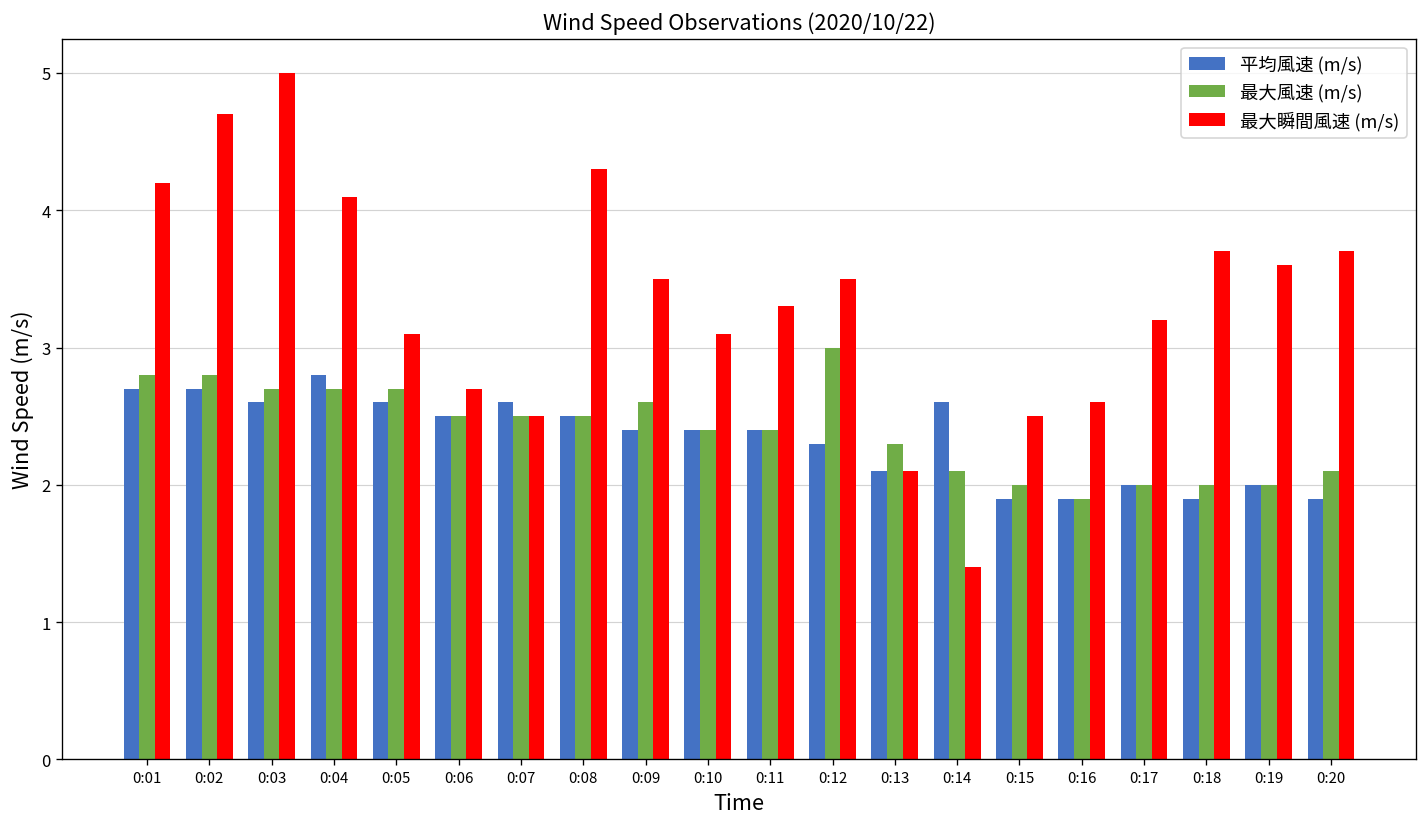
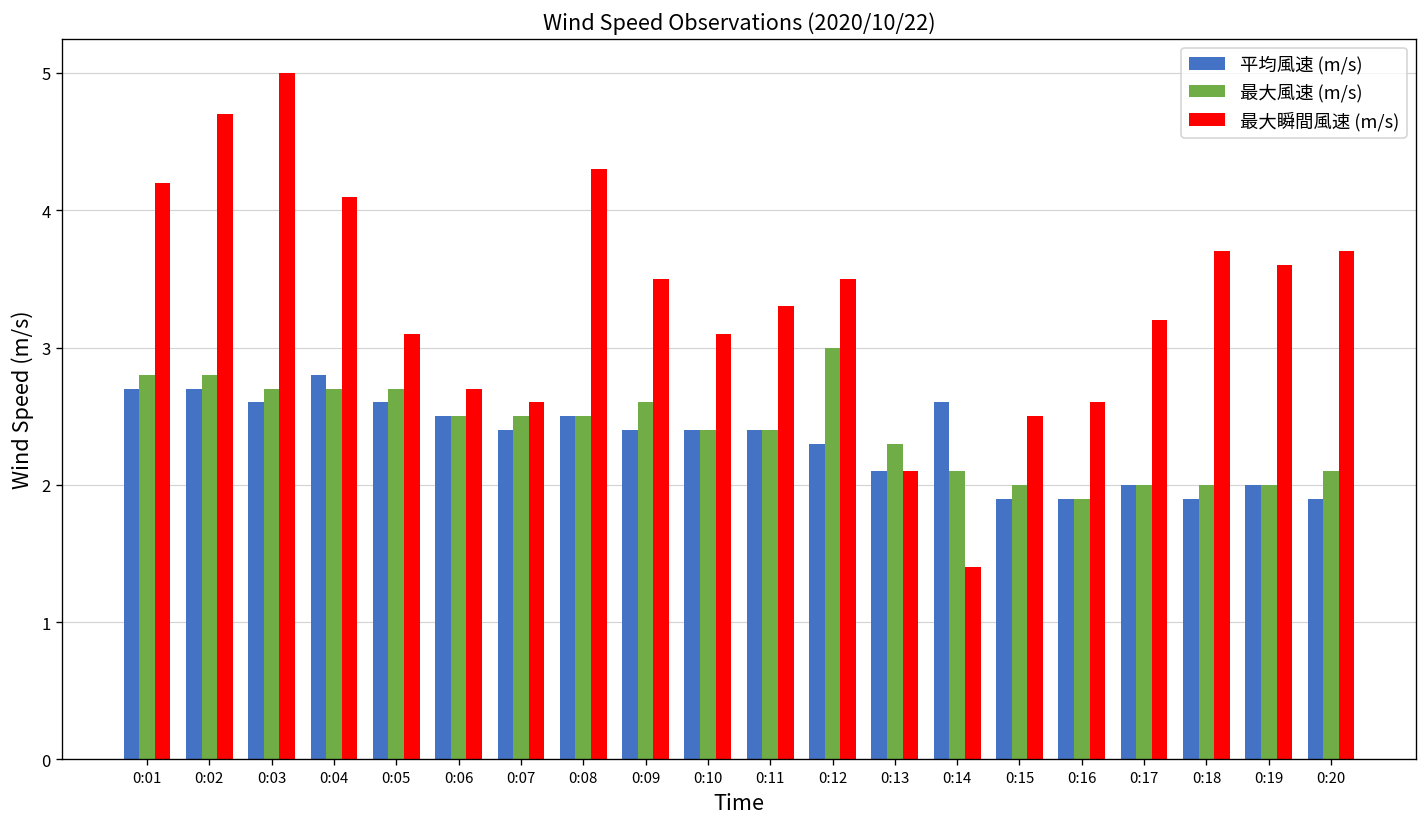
平均風速 (m/s), 0:07: 2.6 -> 2.4
最大瞬間風速 (m/s), 0:07: 2.5 -> 2.6
